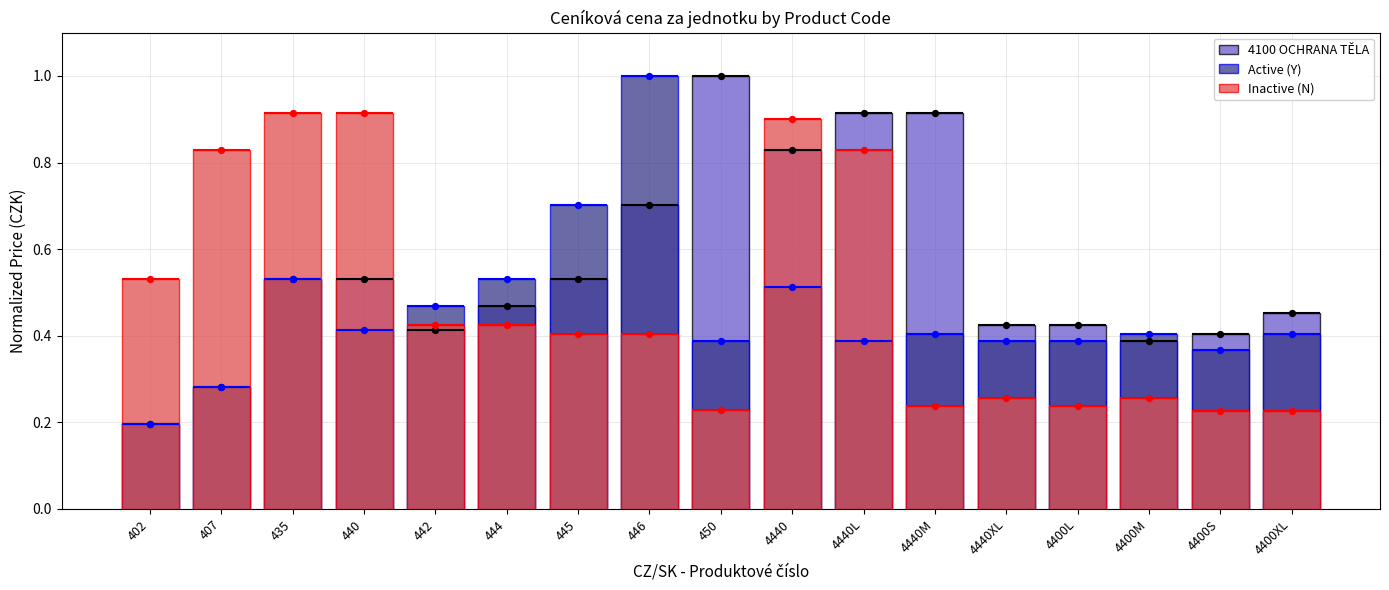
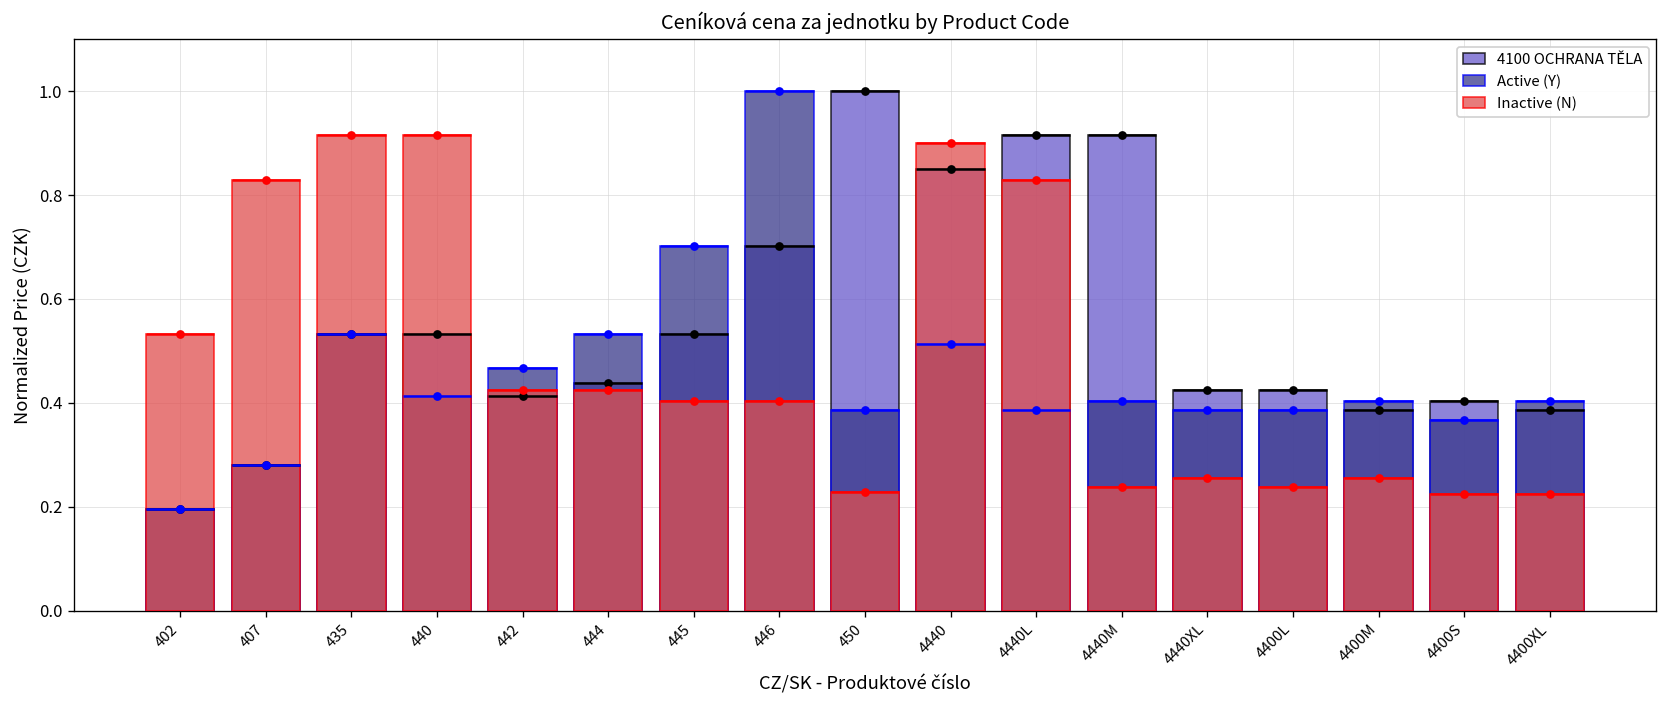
4100 OCHRANA TĚLA, 444: 0.47 -> 0.44
4100 OCHRANA TĚLA, 4440: 0.83 -> 0.85
4100 OCHRANA TĚLA, 4400XL: 0.45 -> 0.39
